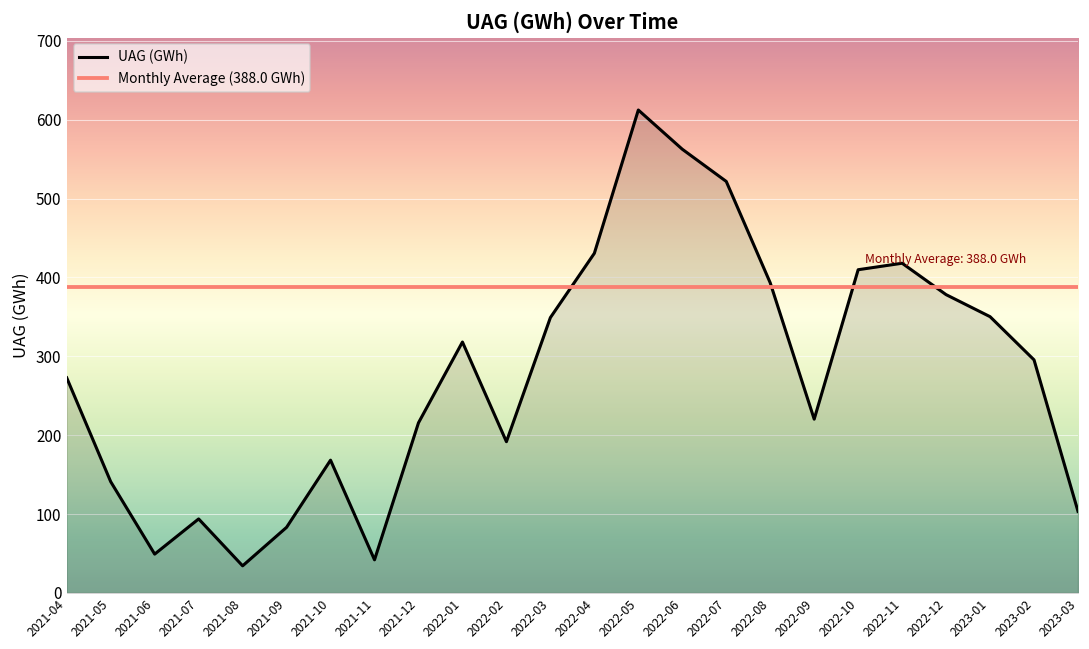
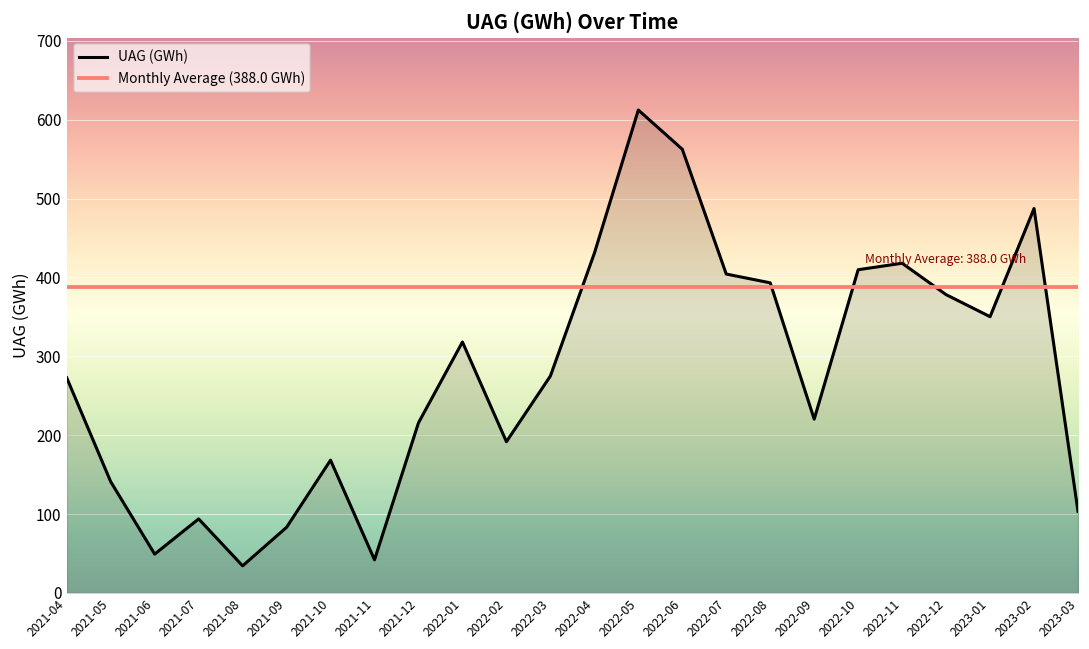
2022-03: 350 -> 270
2022-07: 520 -> 400
2023-02: 300 -> 490
